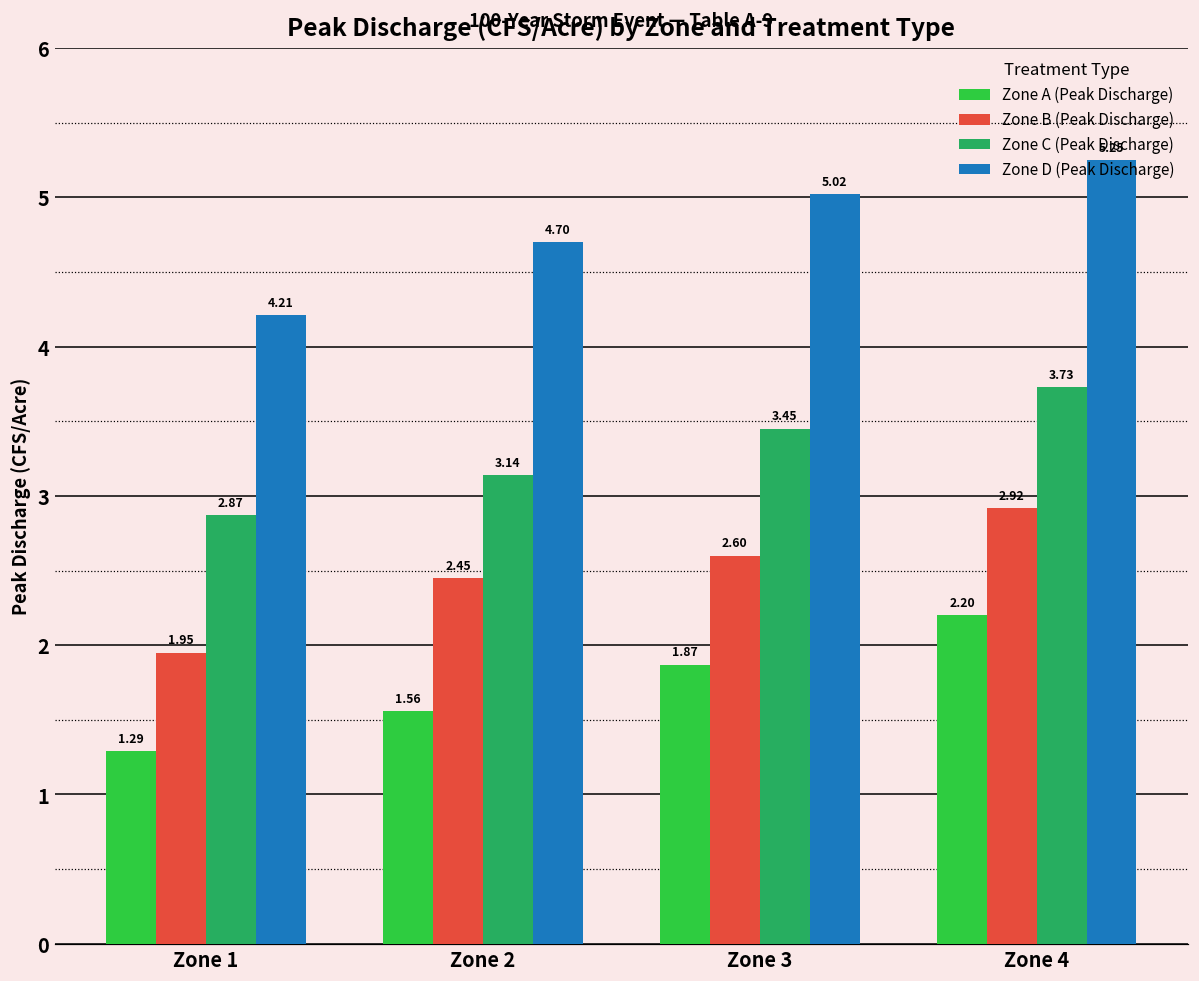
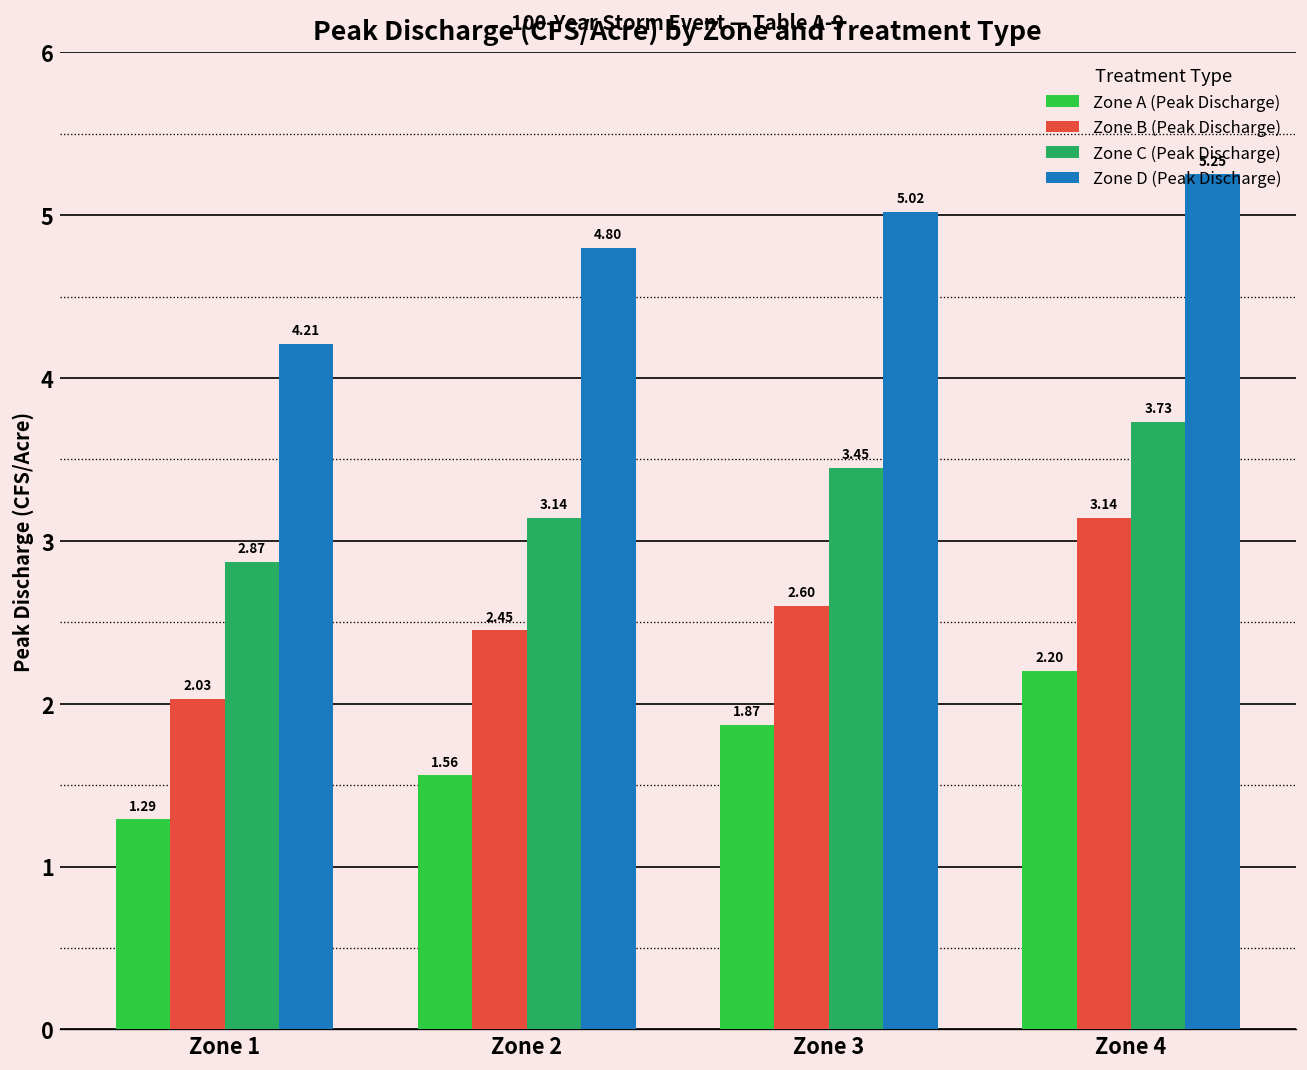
Zone B (Peak Discharge), Zone 1: 1.95 -> 2.03
Zone D (Peak Discharge), Zone 2: 4.70 -> 4.80
Zone B (Peak Discharge), Zone 4: 2.92 -> 3.14
